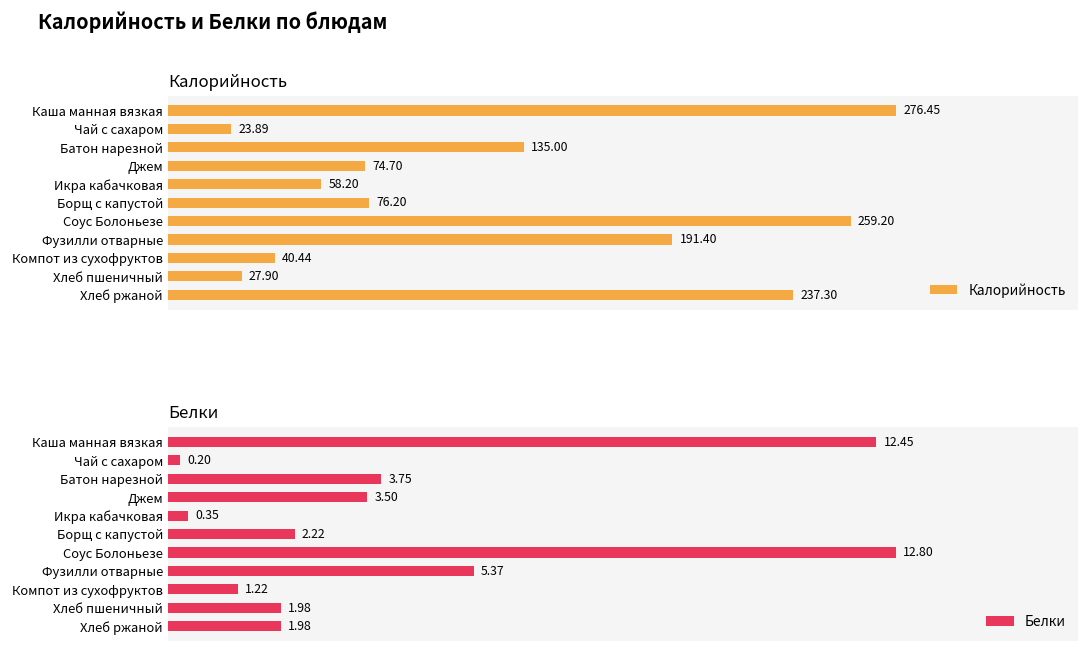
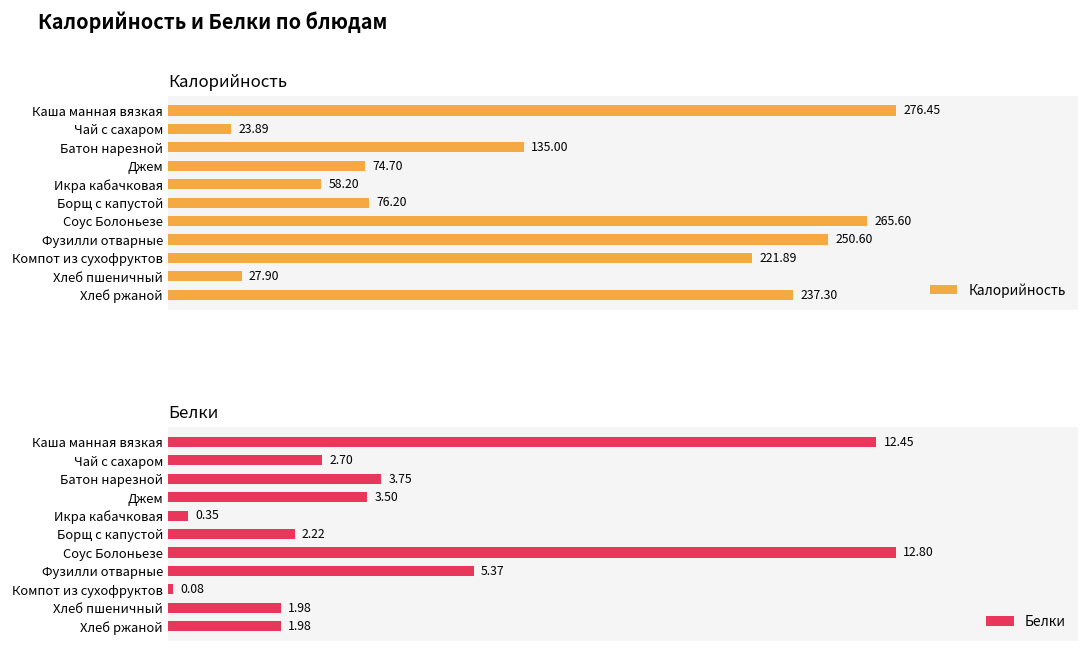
Калорийность, Соус Болоньезе: 259.20 -> 265.60
Калорийность, Фузилли отварные: 191.40 -> 250.60
Калорийность, Компот из сухофруктов: 40.44 -> 221.89
Белки, Чай с сахаром: 0.20 -> 2.70
Белки, Компот из сухофруктов: 1.22 -> 0.08
